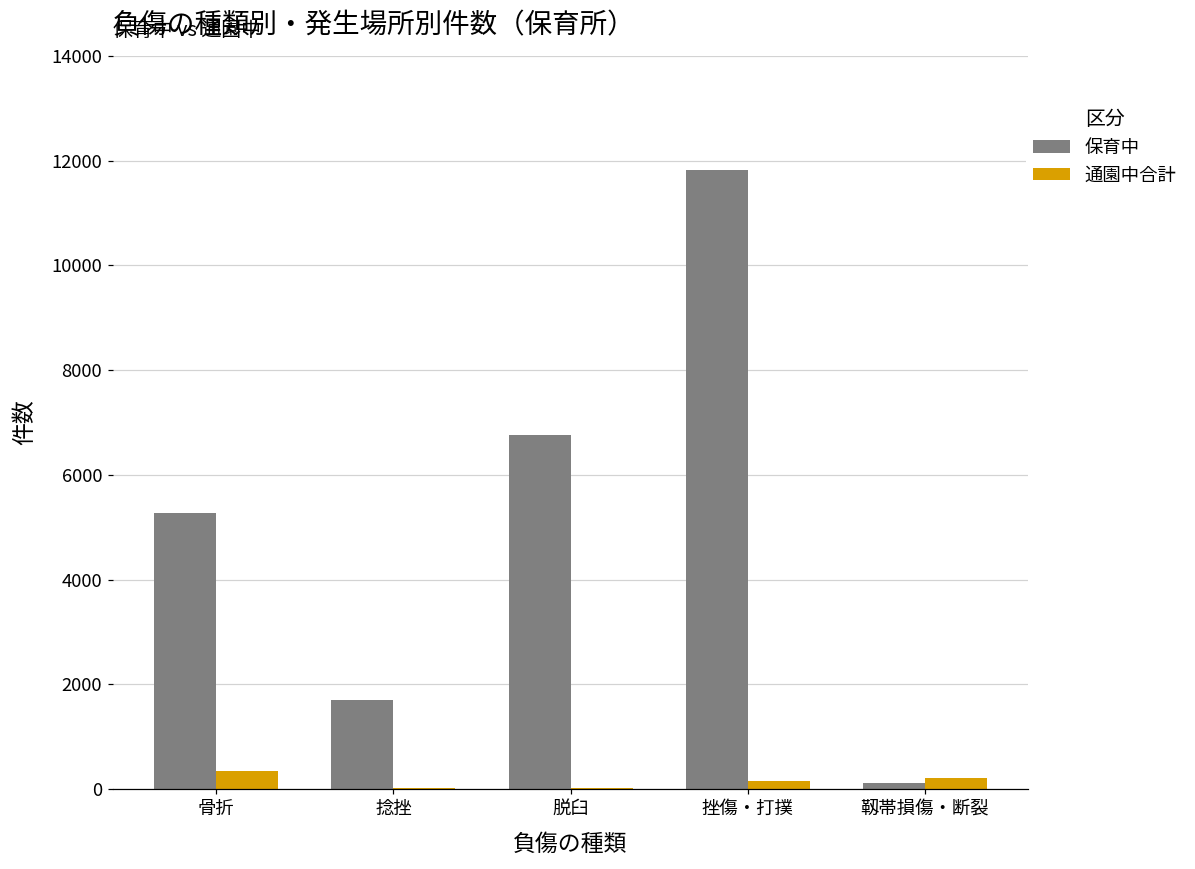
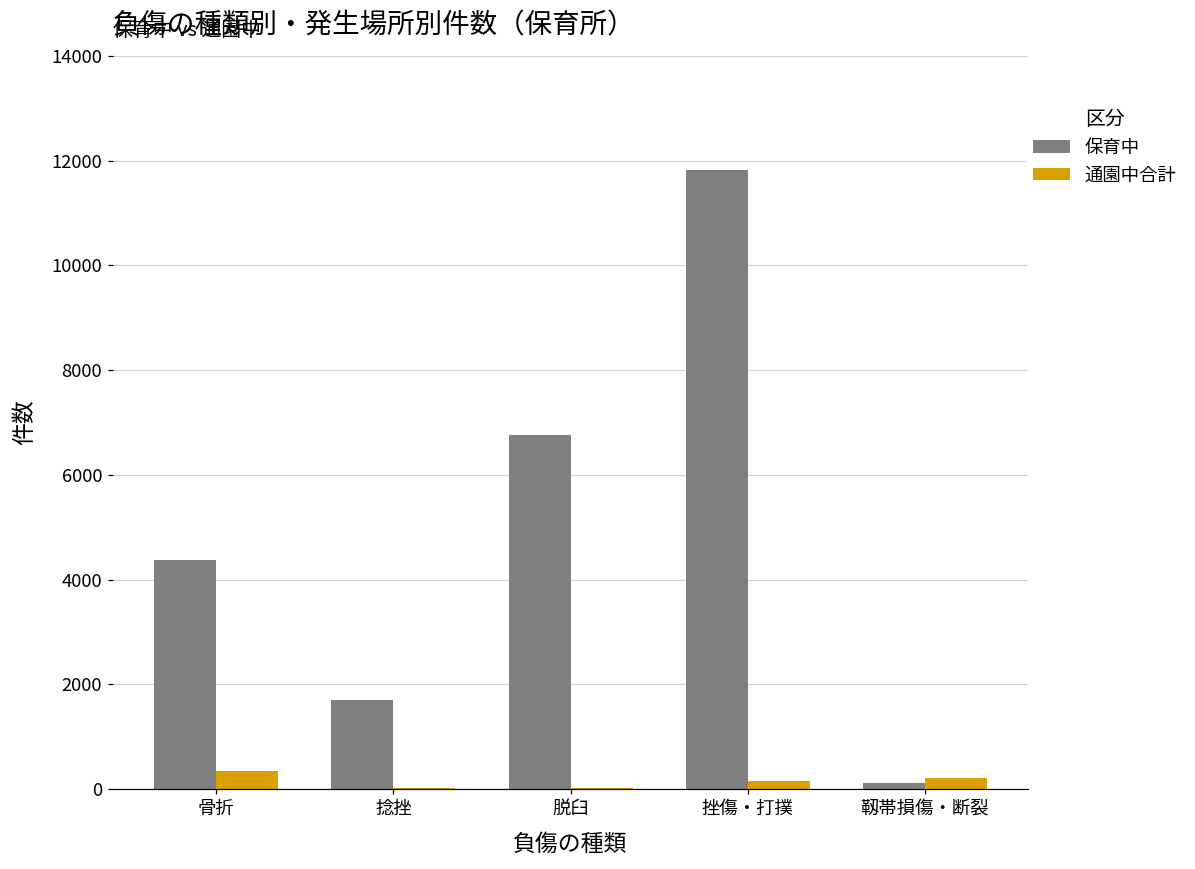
保育中, 骨折: 5300 -> 4400
